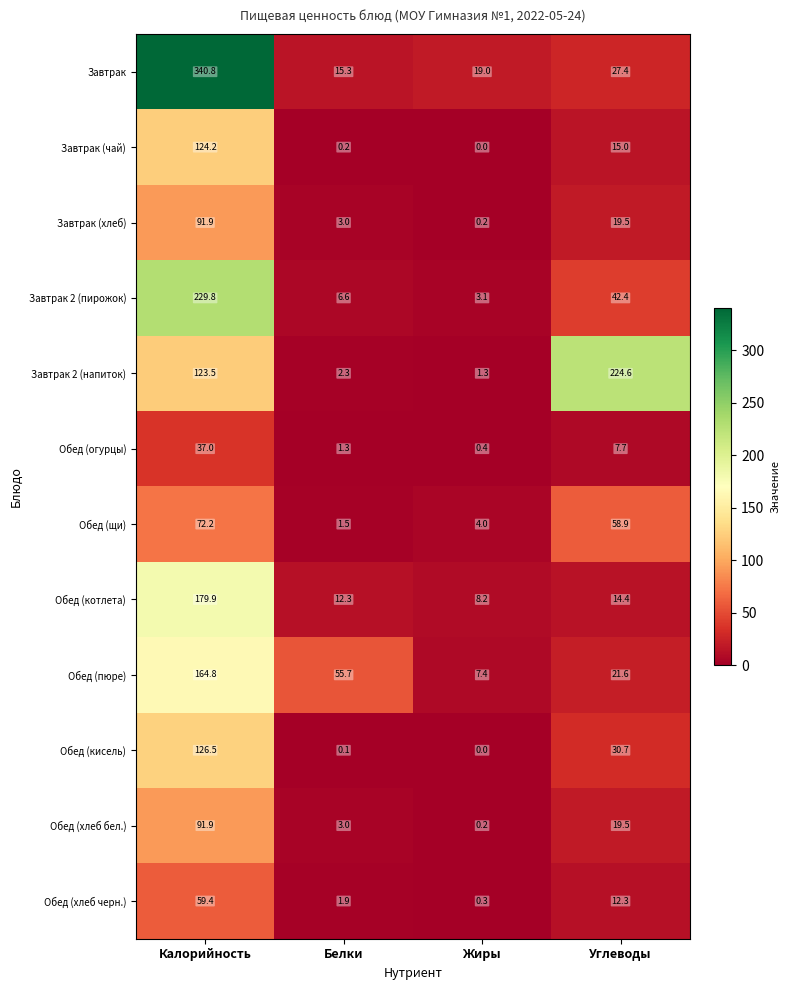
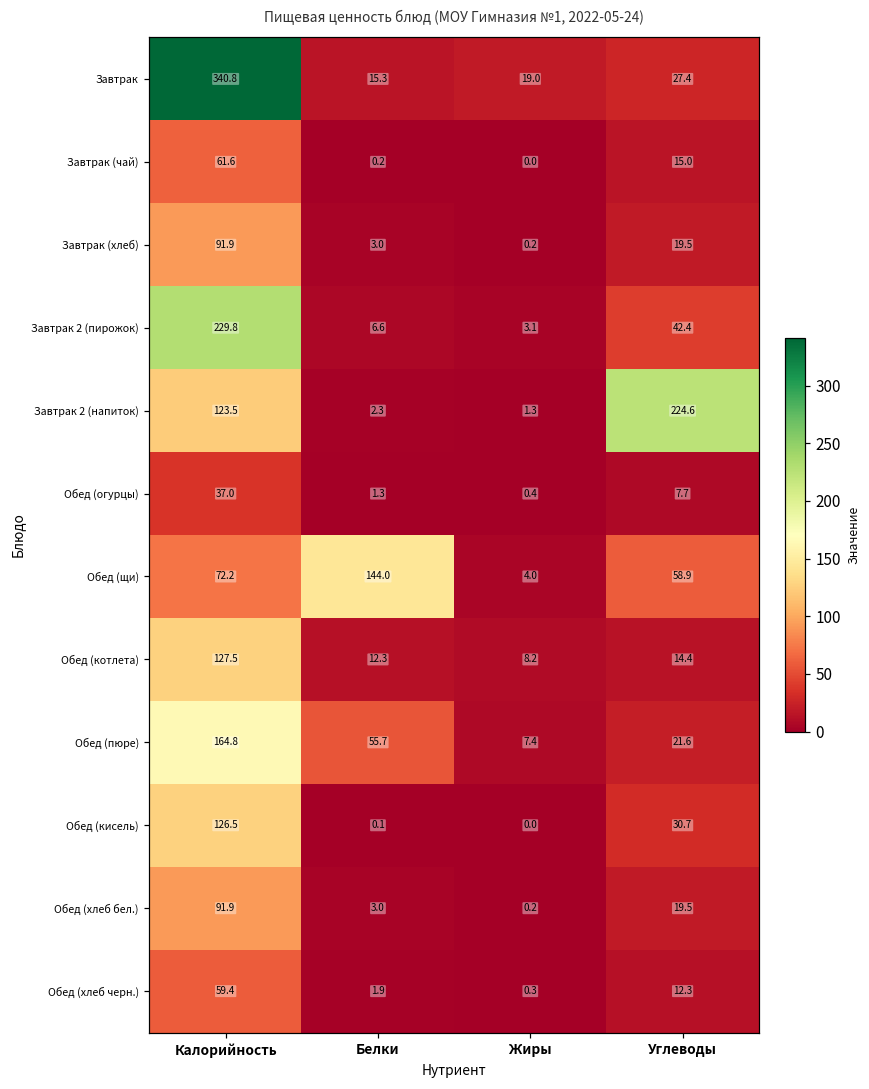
Завтрак (чай), Калорийность: 124.2 -> 61.6
Обед (щи), Белки: 1.5 -> 144.0
Обед (котлета), Калорийность: 179.9 -> 127.5
